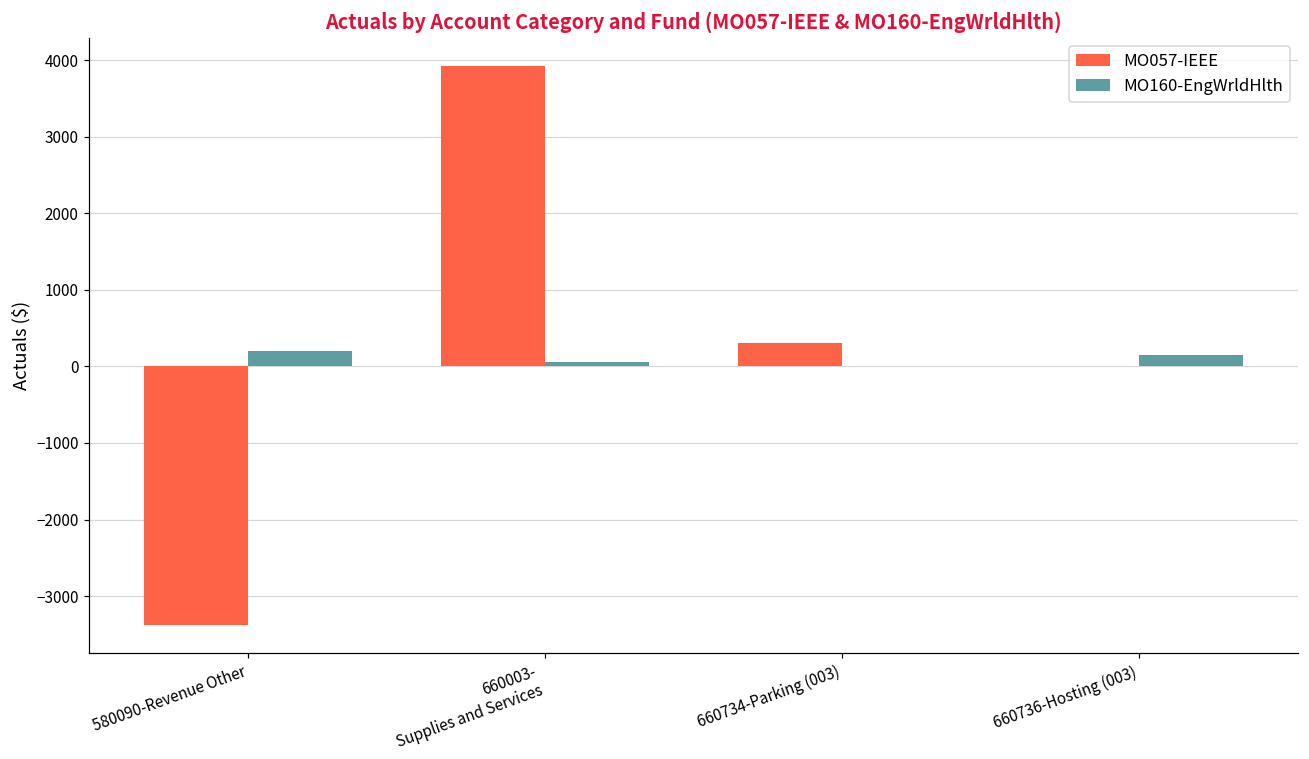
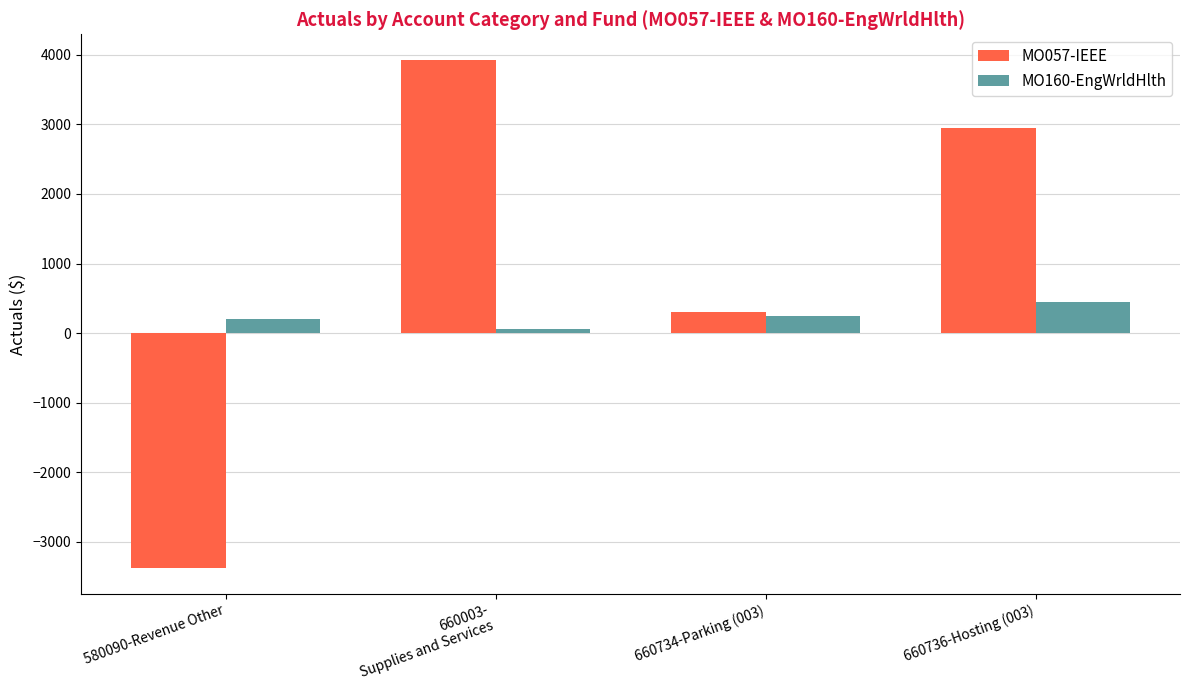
MO160-EngWrldHlth, 660734-Parking (003): 0 -> 300
MO057-IEEE, 660736-Hosting (003): 0 -> 3000
MO160-EngWrldHlth, 660736-Hosting (003): 100 -> 400
